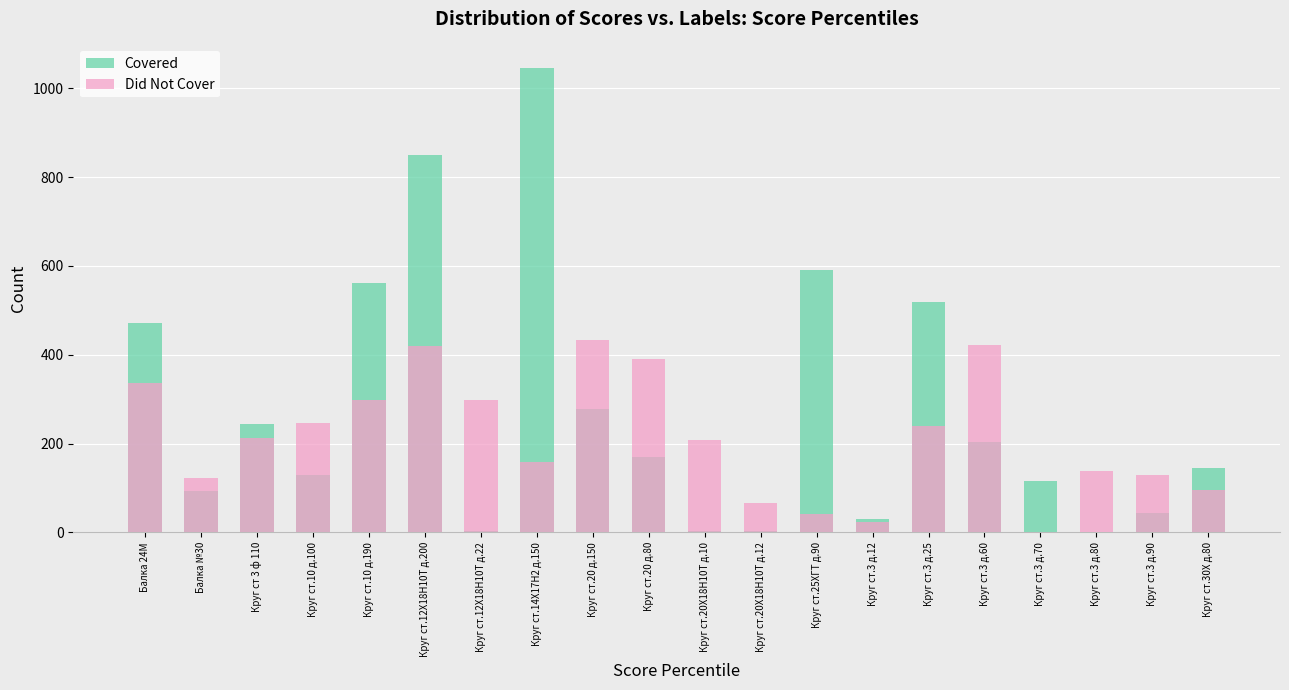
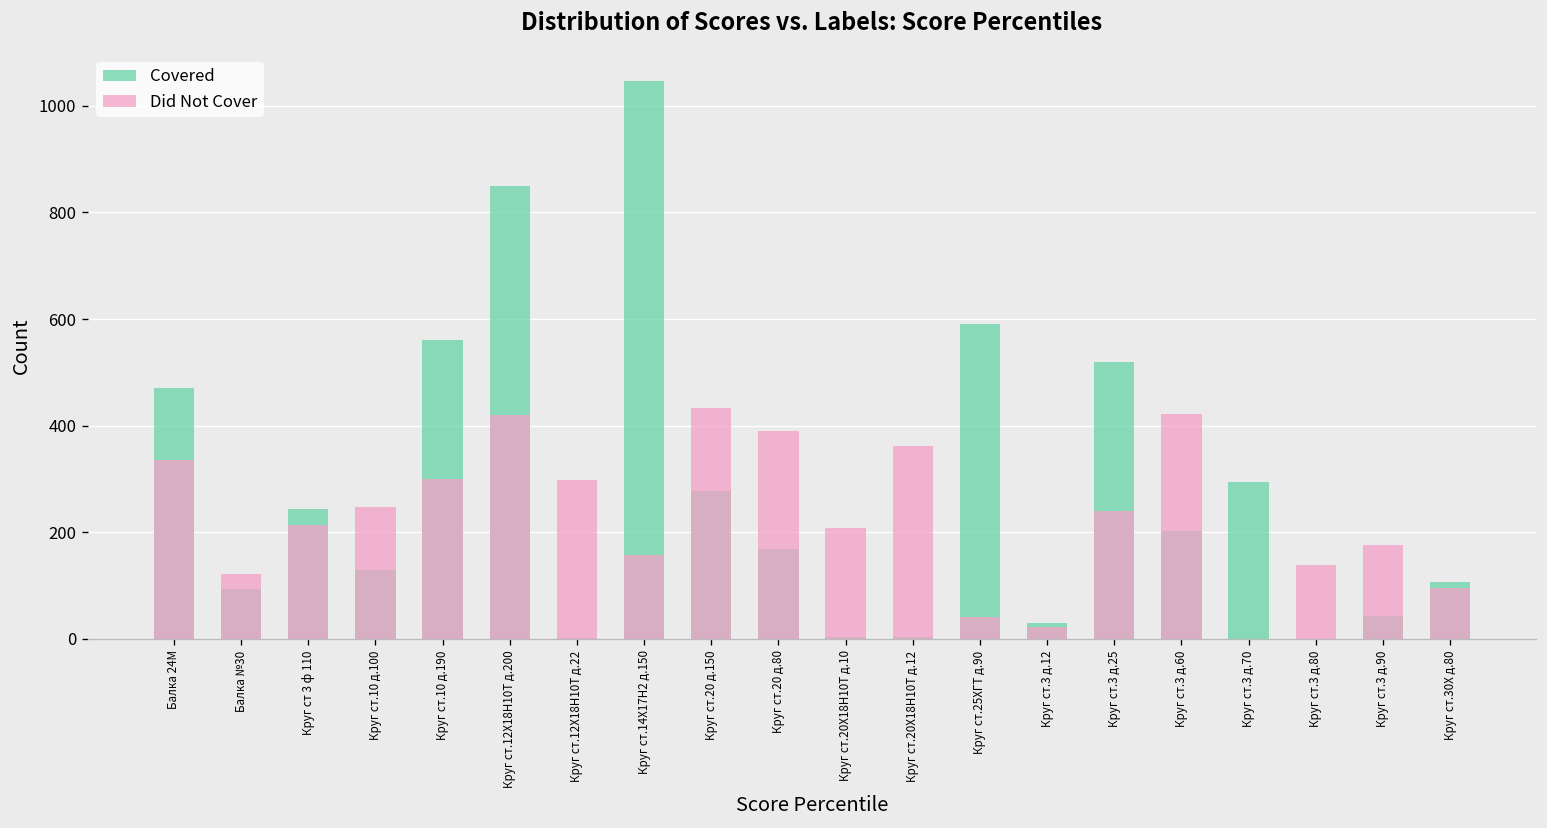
Did Not Cover, Круг ст.20Х18Н10Т д.12: 70 -> 360
Covered, Круг ст.3 д.70: 120 -> 290
Did Not Cover, Круг ст.3 д.90: 130 -> 180
Covered, Круг ст.30Х д.80: 140 -> 110
